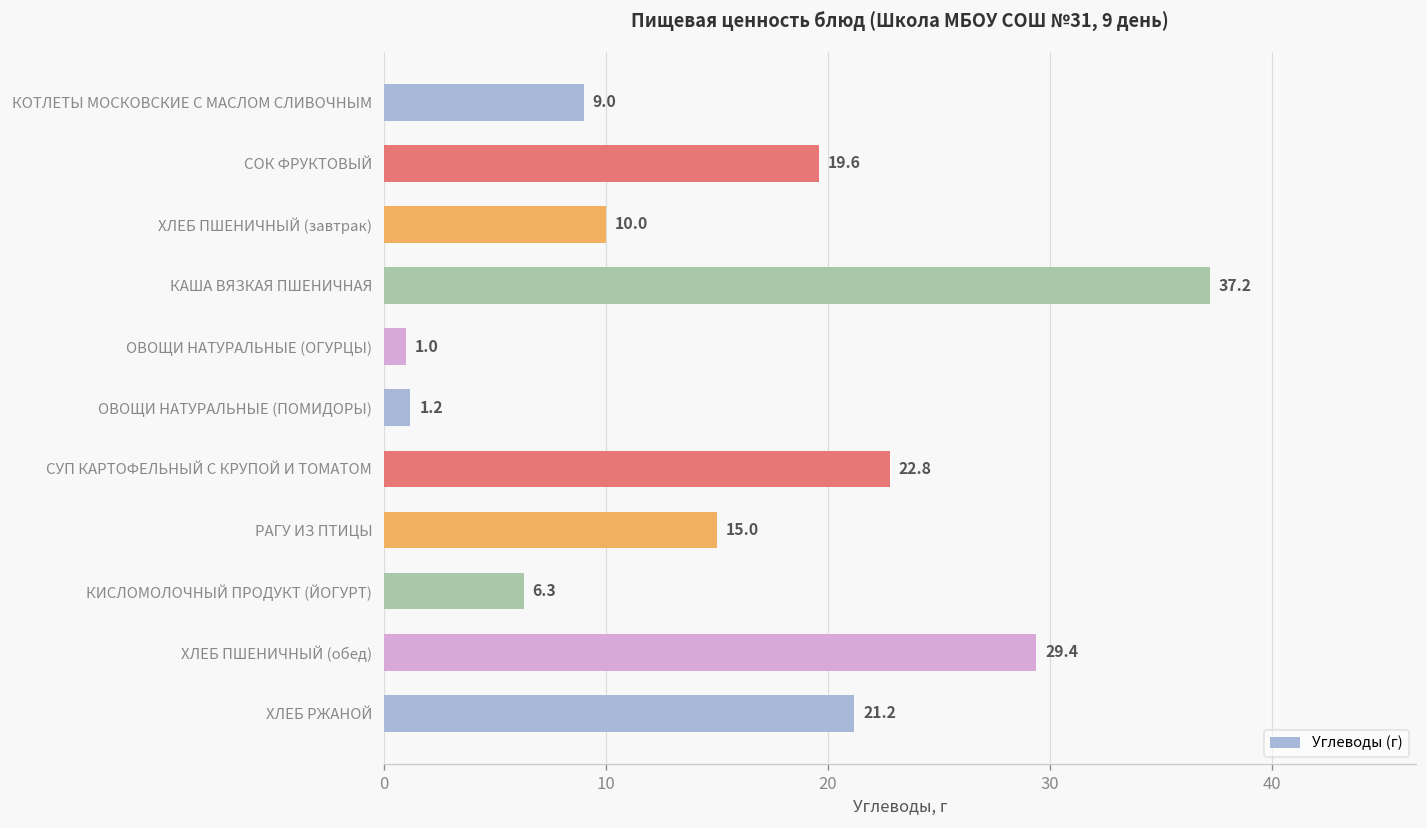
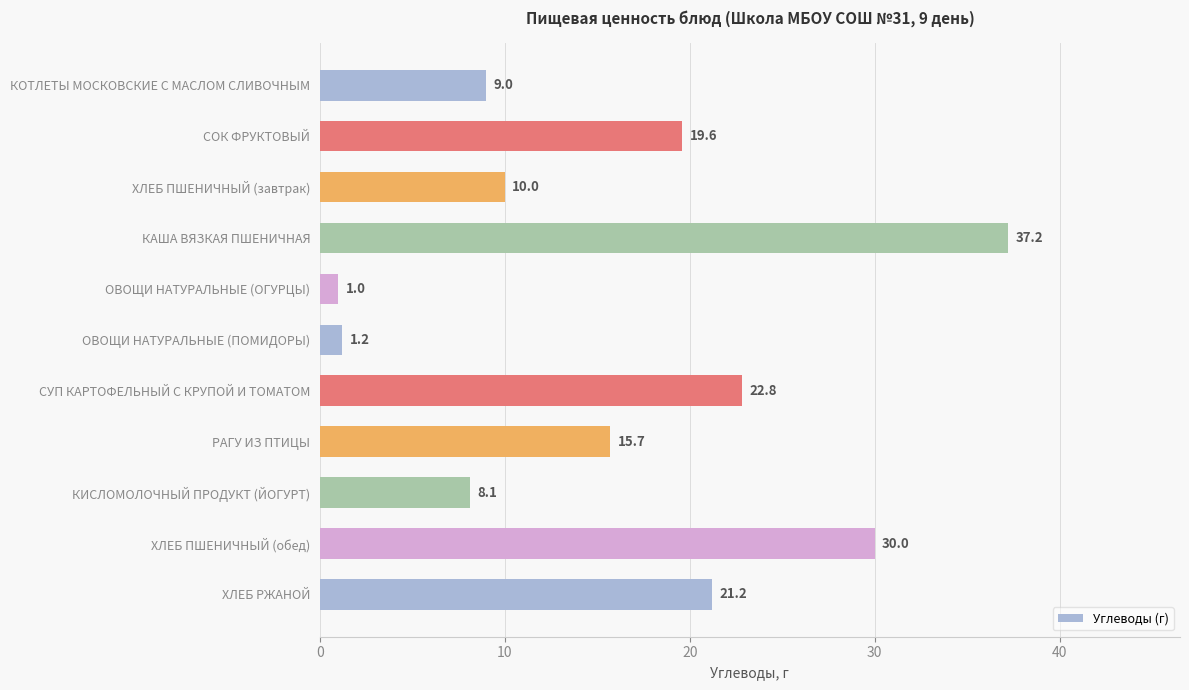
РАГУ ИЗ ПТИЦЫ: 15.0 -> 15.7
КИСЛОМОЛОЧНЫЙ ПРОДУКТ (ЙОГУРТ): 6.3 -> 8.1
ХЛЕБ ПШЕНИЧНЫЙ (обед): 29.4 -> 30.0
